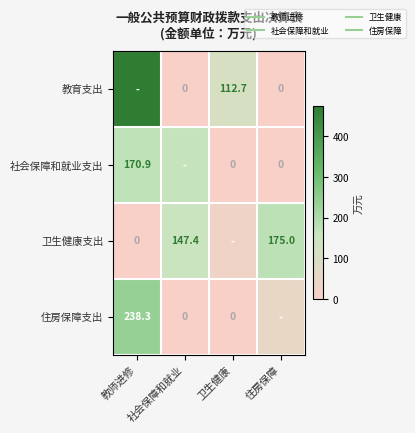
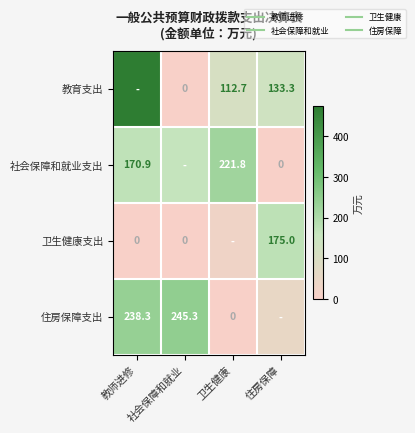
教育支出, 住房保障: 0 -> 133.3
社会保障和就业支出, 卫生健康: 0 -> 221.8
卫生健康支出, 社会保障和就业: 147.4 -> 0
住房保障支出, 社会保障和就业: 0 -> 245.3
